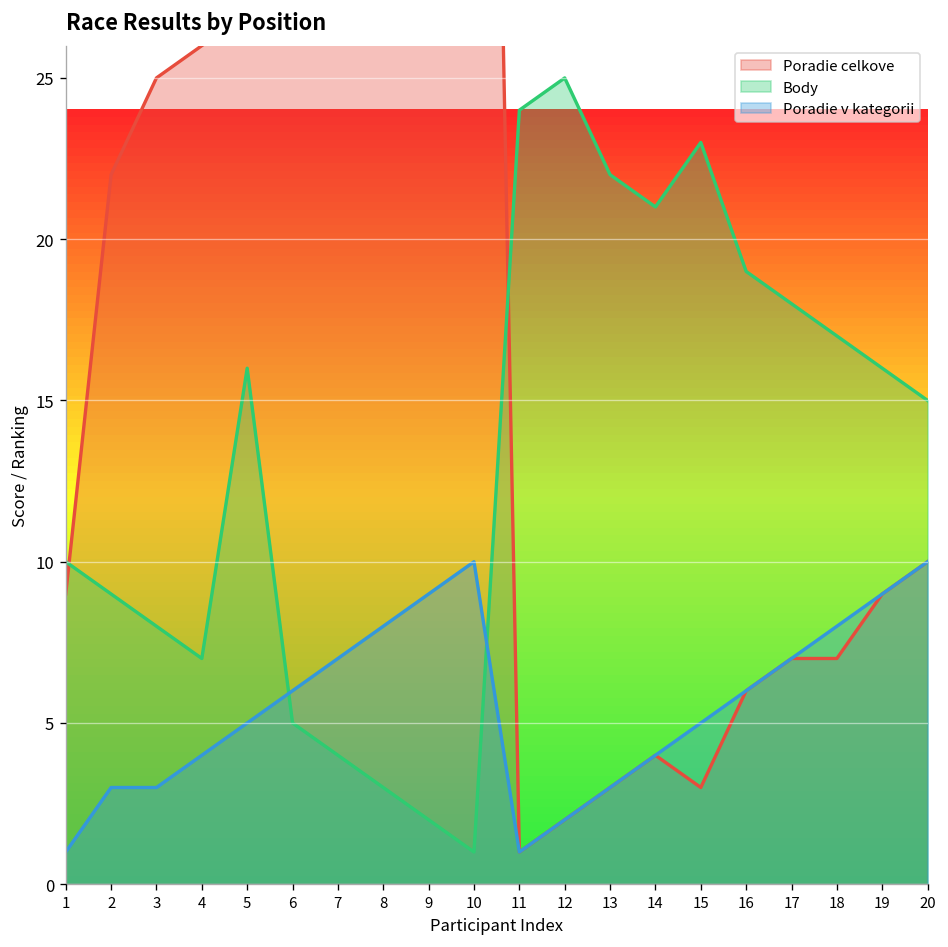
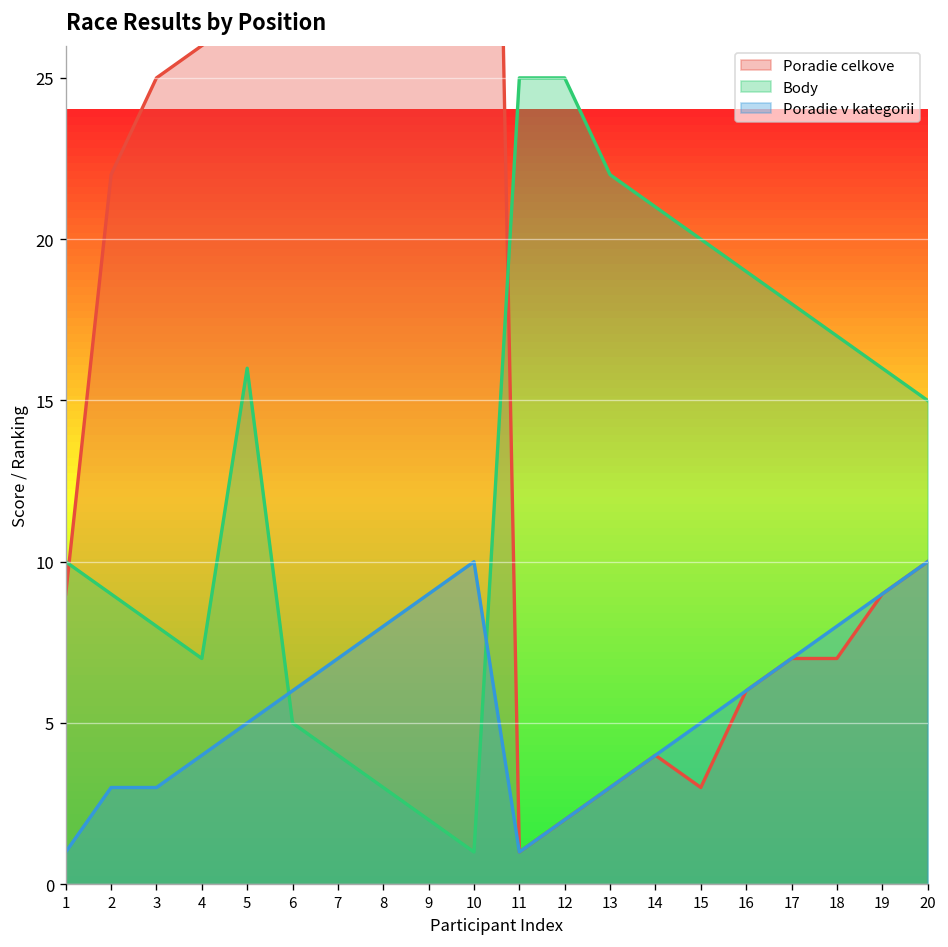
Body, 11: 24 -> 25
Body, 15: 23 -> 20
